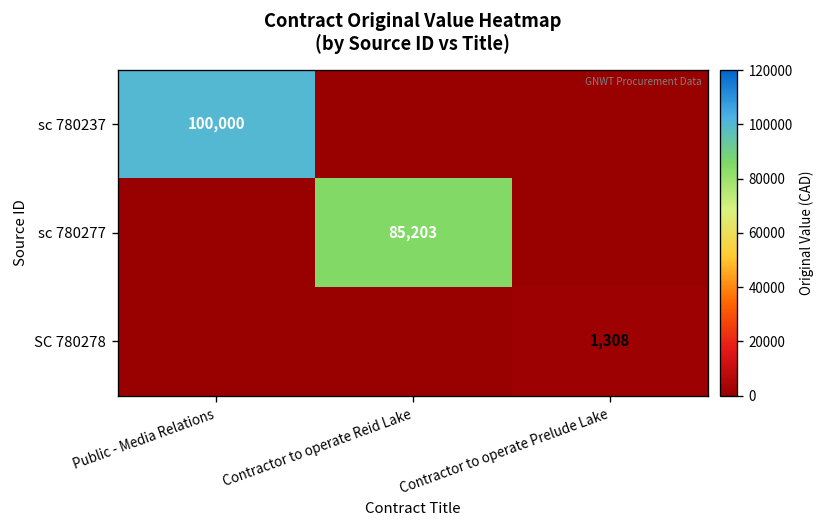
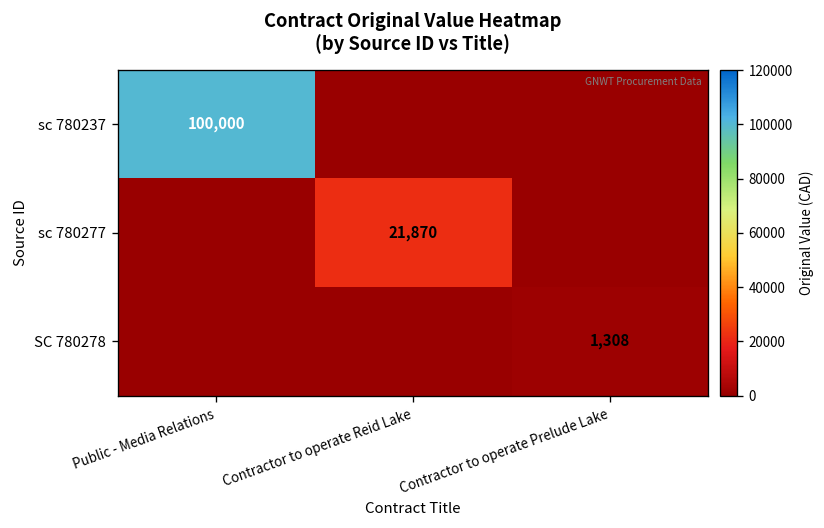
sc 780277, Contractor to operate Reid Lake: 85,203 -> 21,870
